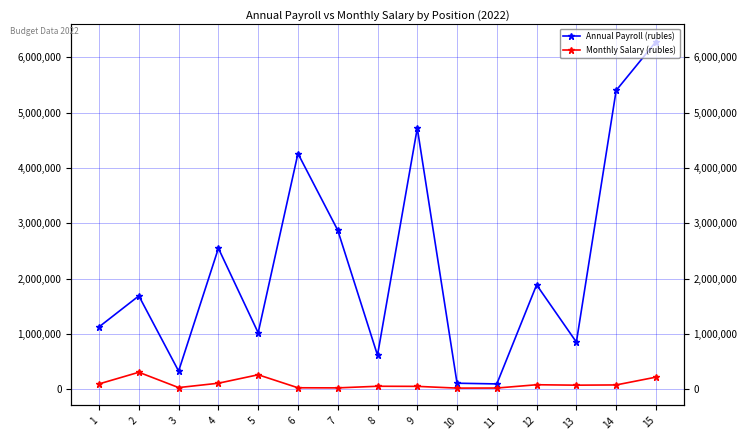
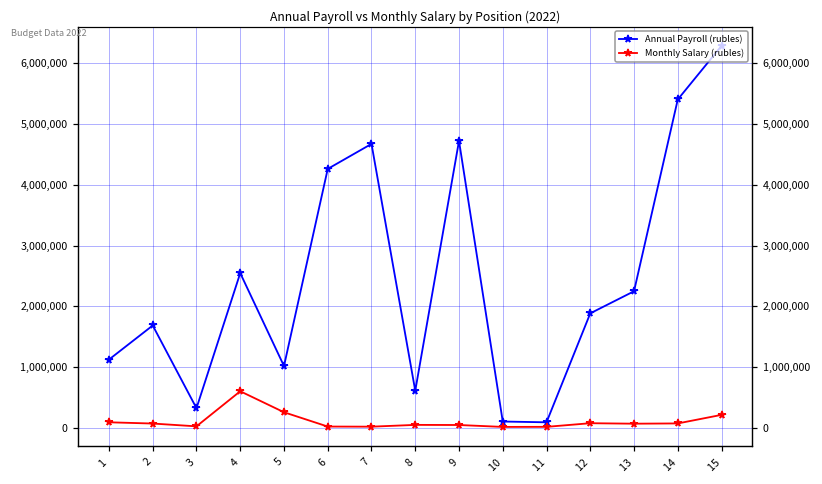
Monthly Salary (rubles), 2: 300,000 -> 100,000
Monthly Salary (rubles), 4: 100,000 -> 600,000
Annual Payroll (rubles), 7: 2,900,000 -> 4,700,000
Annual Payroll (rubles), 13: 800,000 -> 2,200,000
